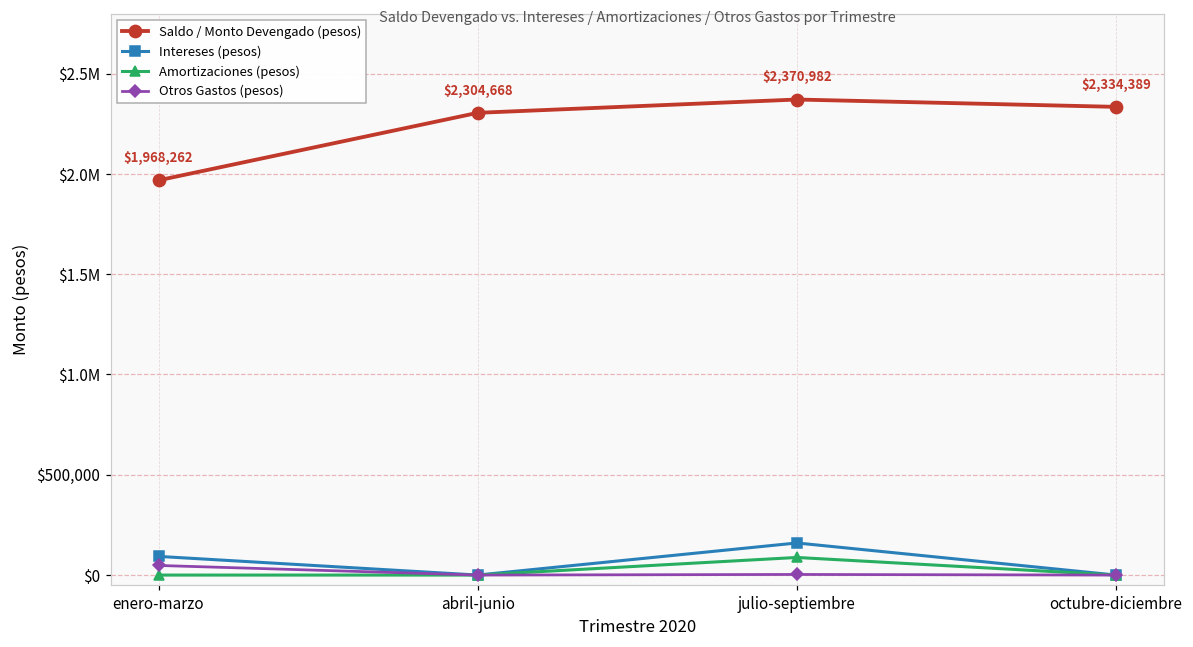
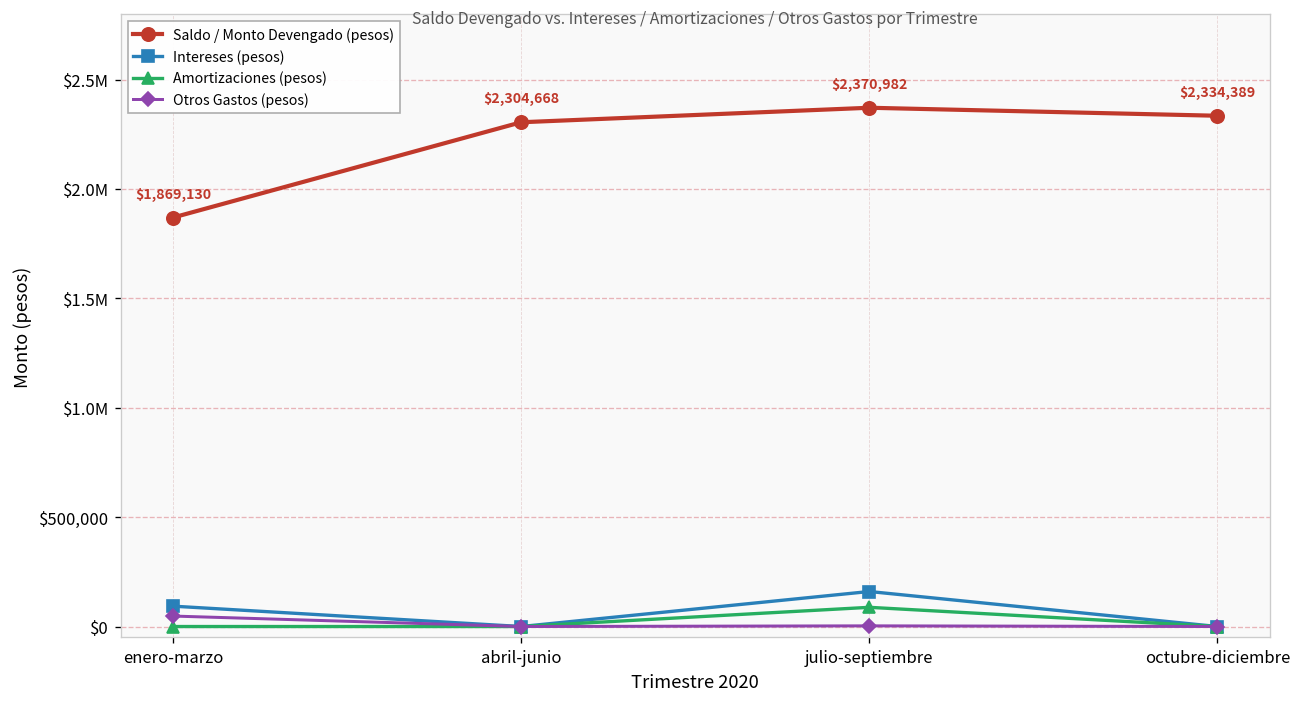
Saldo / Monto Devengado (pesos), enero-marzo: $1,968,262 -> $1,869,130
